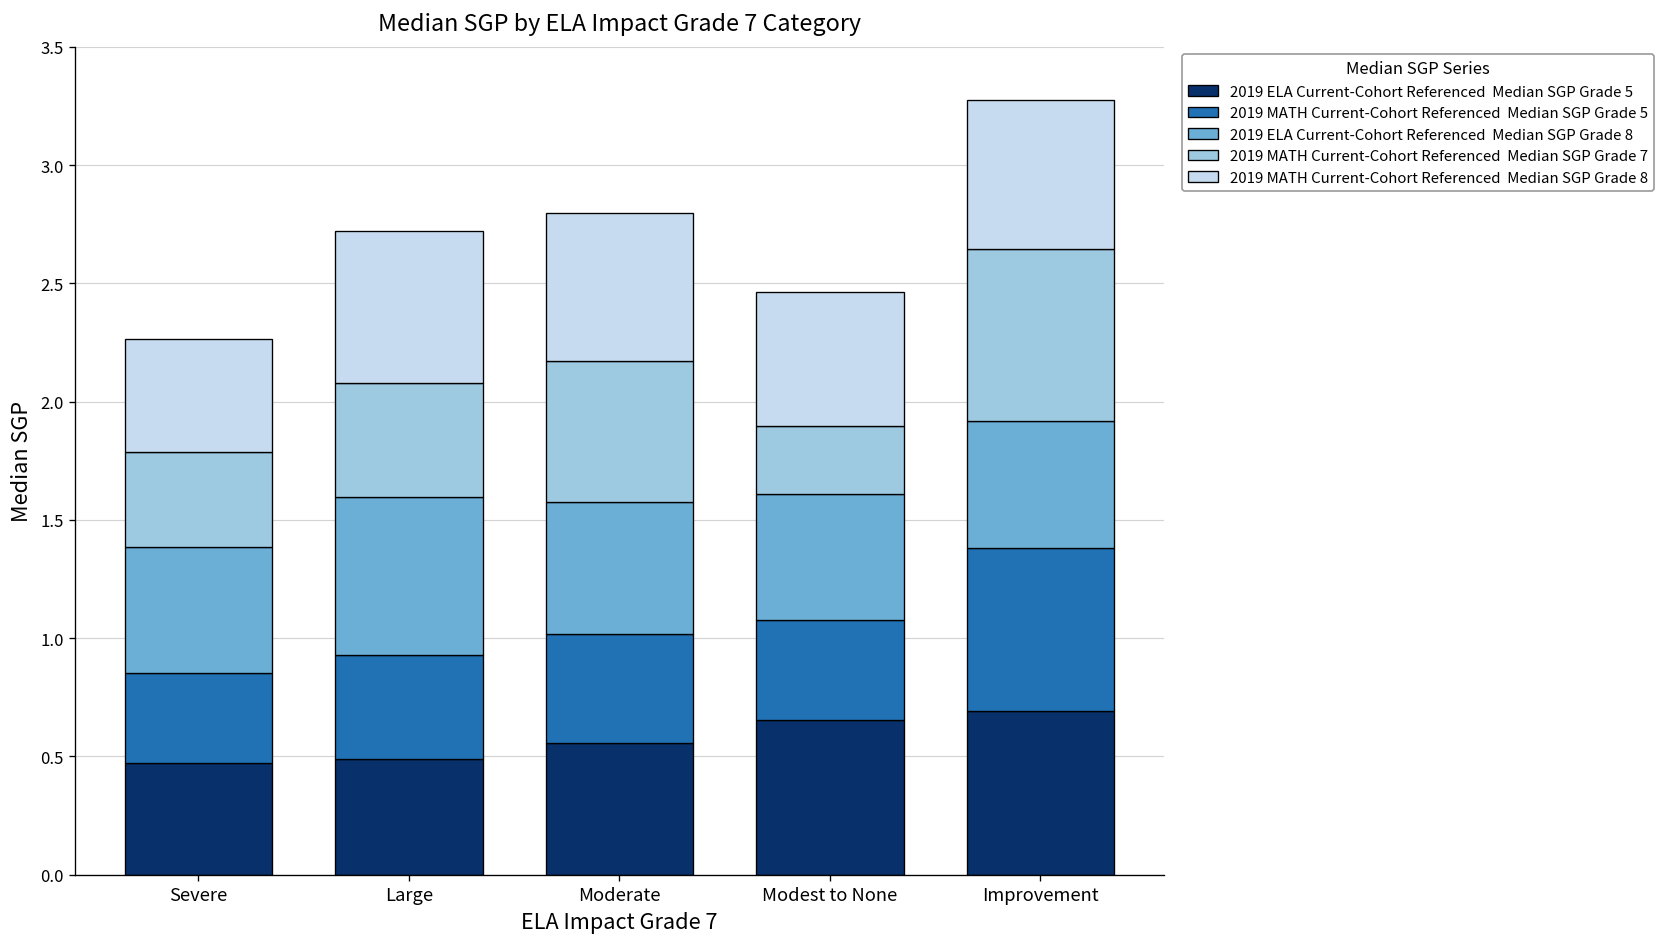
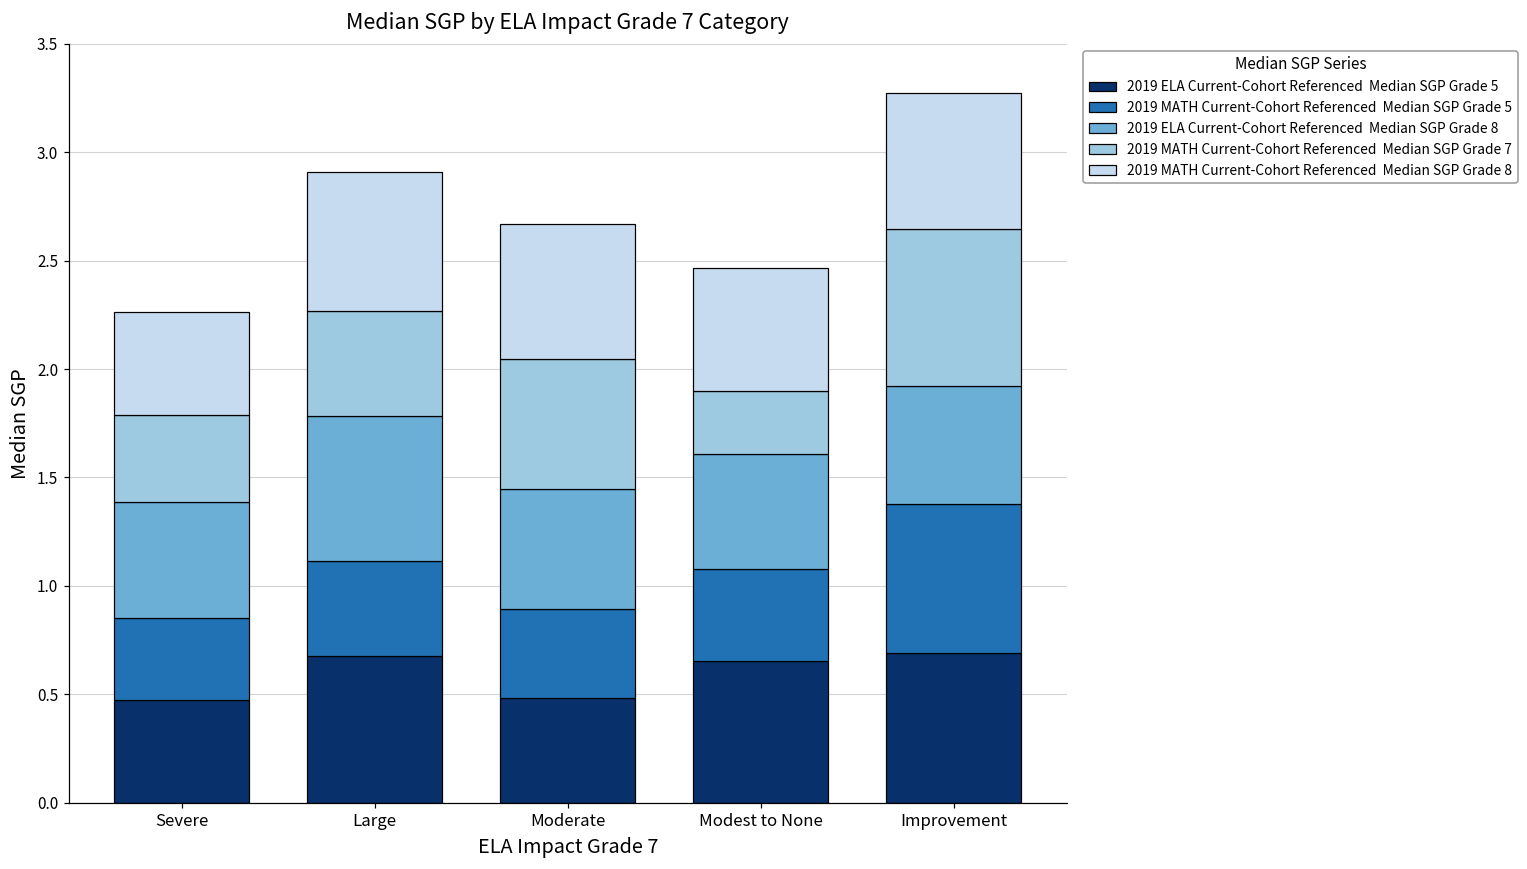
2019 ELA Current-Cohort Referenced Median SGP Grade 5, Large: 0.49 -> 0.68
2019 ELA Current-Cohort Referenced Median SGP Grade 5, Moderate: 0.56 -> 0.48
2019 MATH Current-Cohort Referenced Median SGP Grade 5, Moderate: 0.46 -> 0.41
